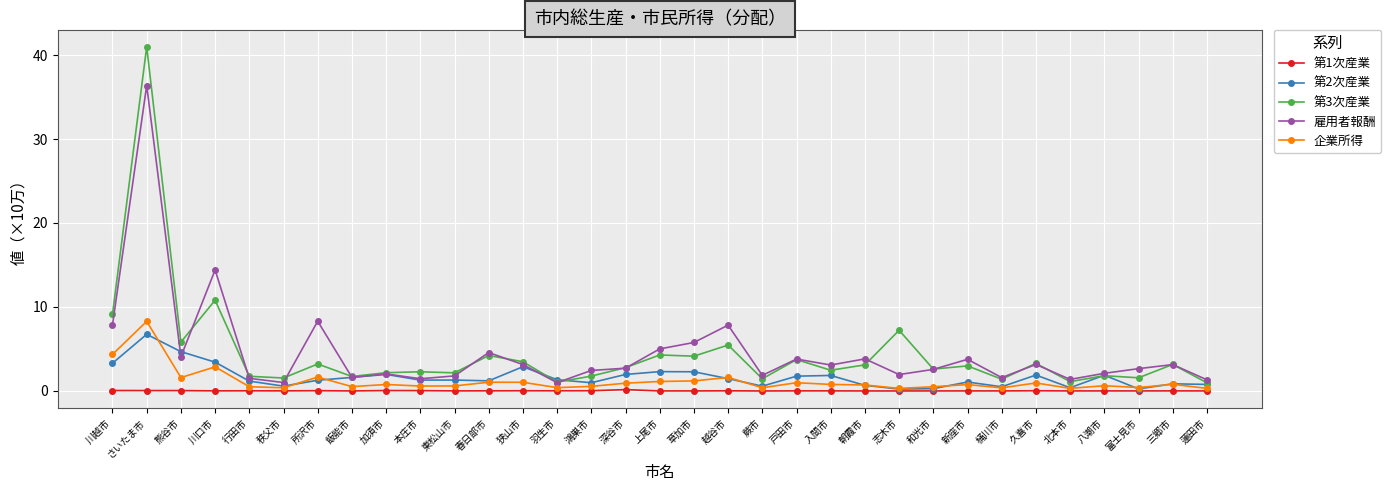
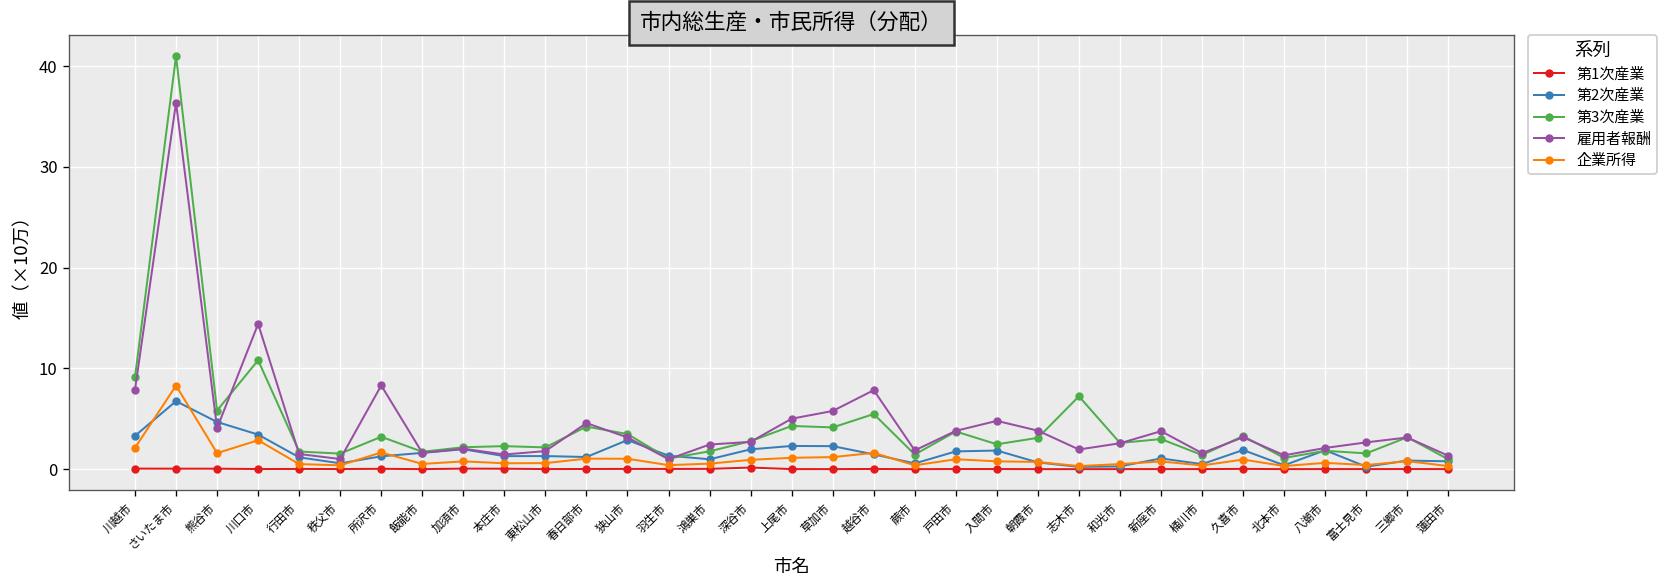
企業所得, 川越市: 4 -> 2
雇用者報酬, 入間市: 3 -> 5
